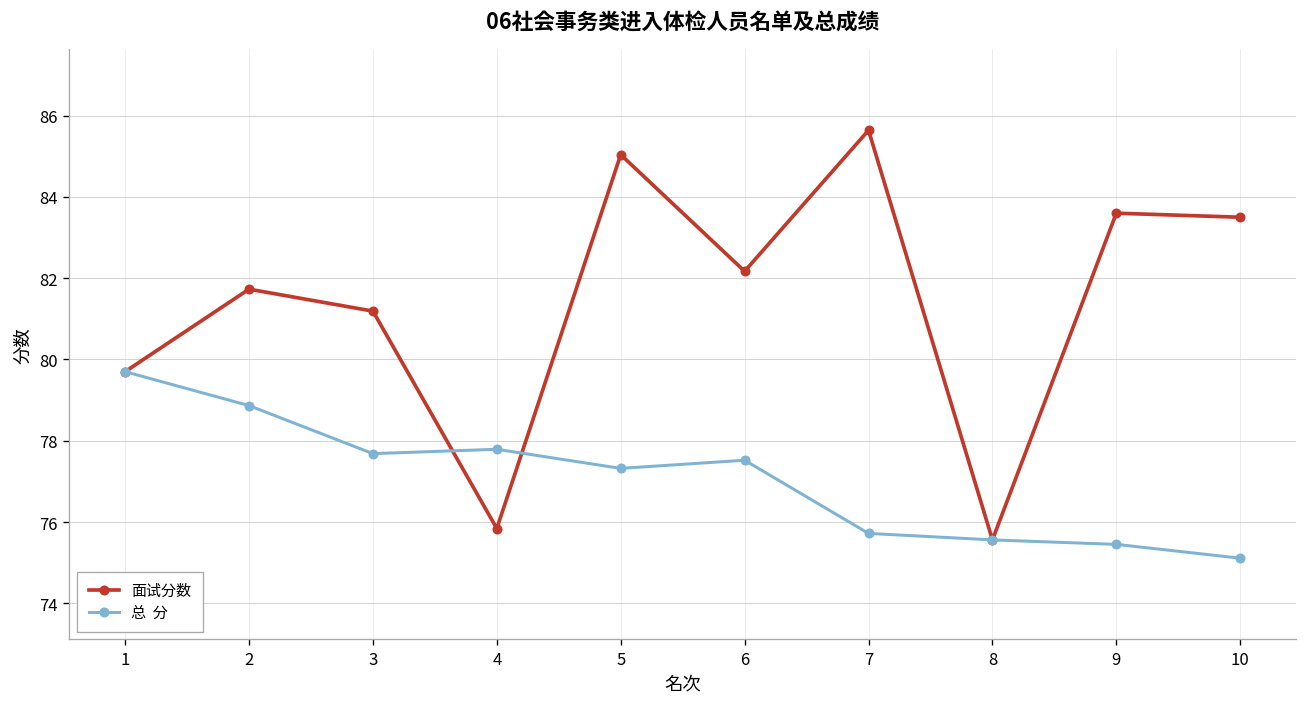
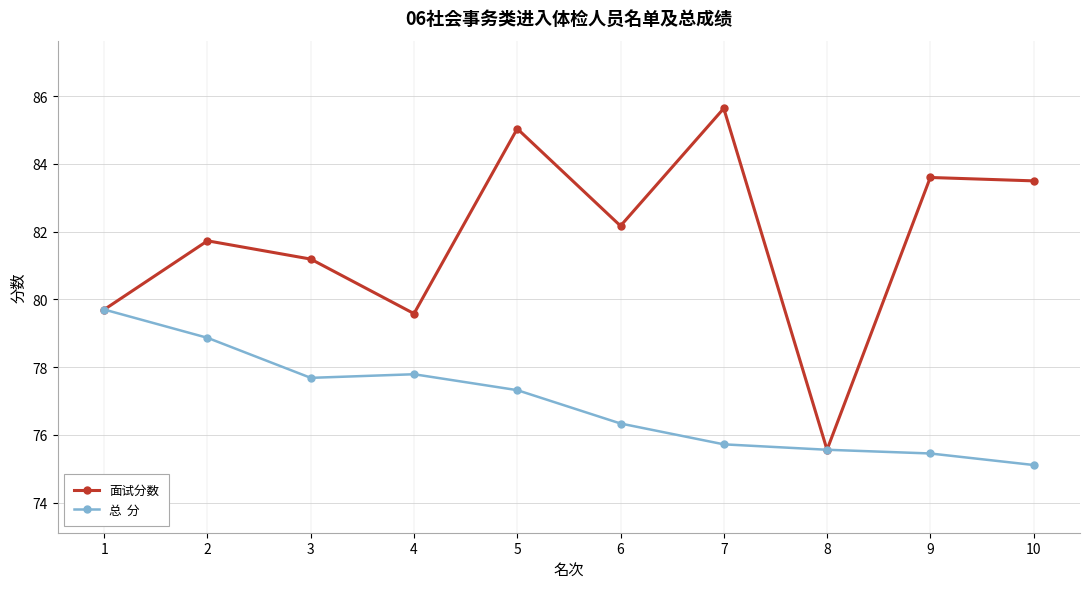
面试分数, 4: 75.8 -> 79.6
总 分, 6: 77.5 -> 76.3
